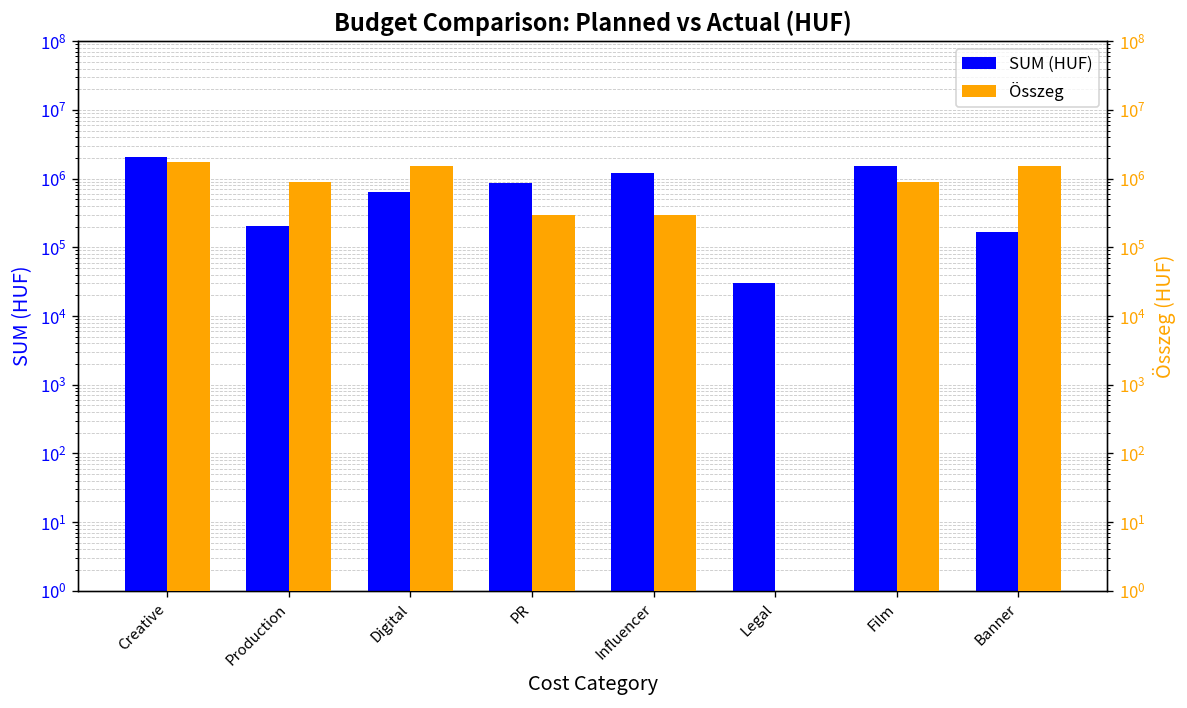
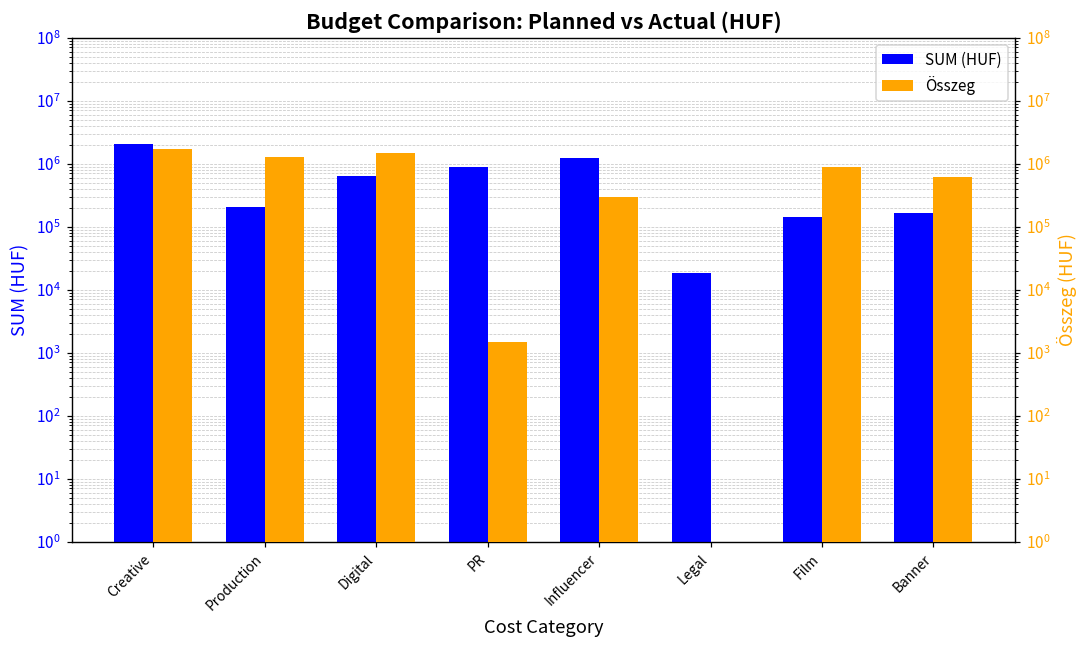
SUM (HUF), Legal: 30000 -> 19000
SUM (HUF), Film: 1500000 -> 140000
Összeg, Production: 900000 -> 1300000
Összeg, PR: 300000 -> 1500
Összeg, Banner: 1500000 -> 600000
